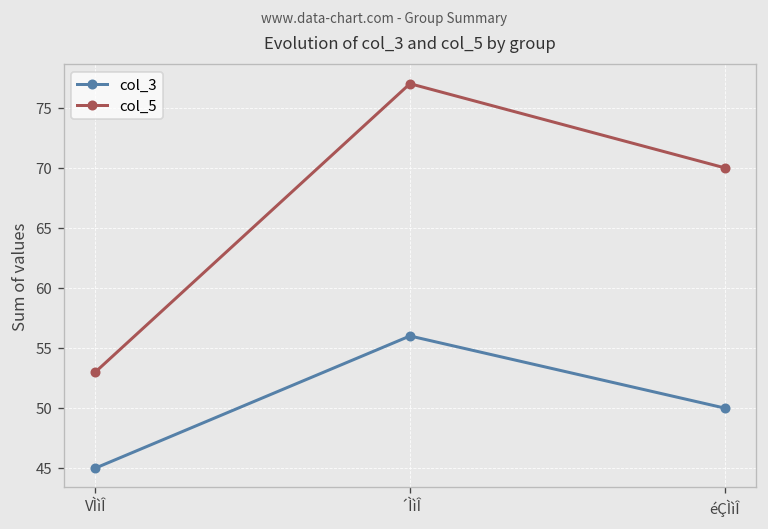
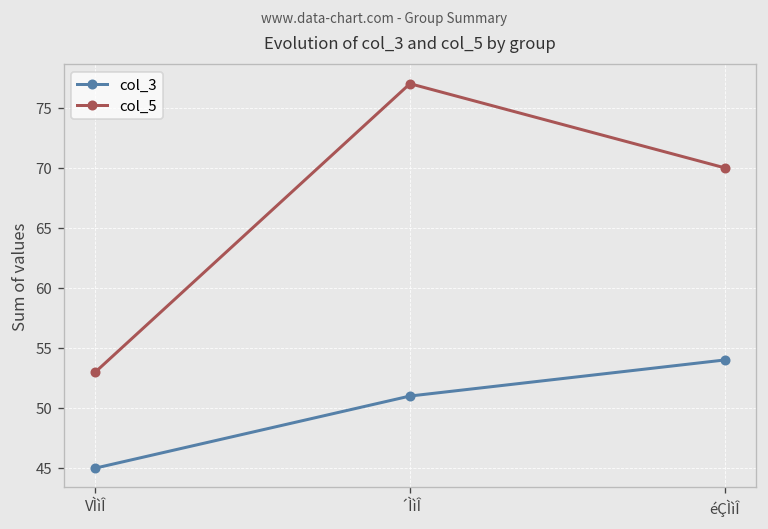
col_3, ´ÌìÎ: 56 -> 51
col_3, éÇÌìÎ: 50 -> 54
